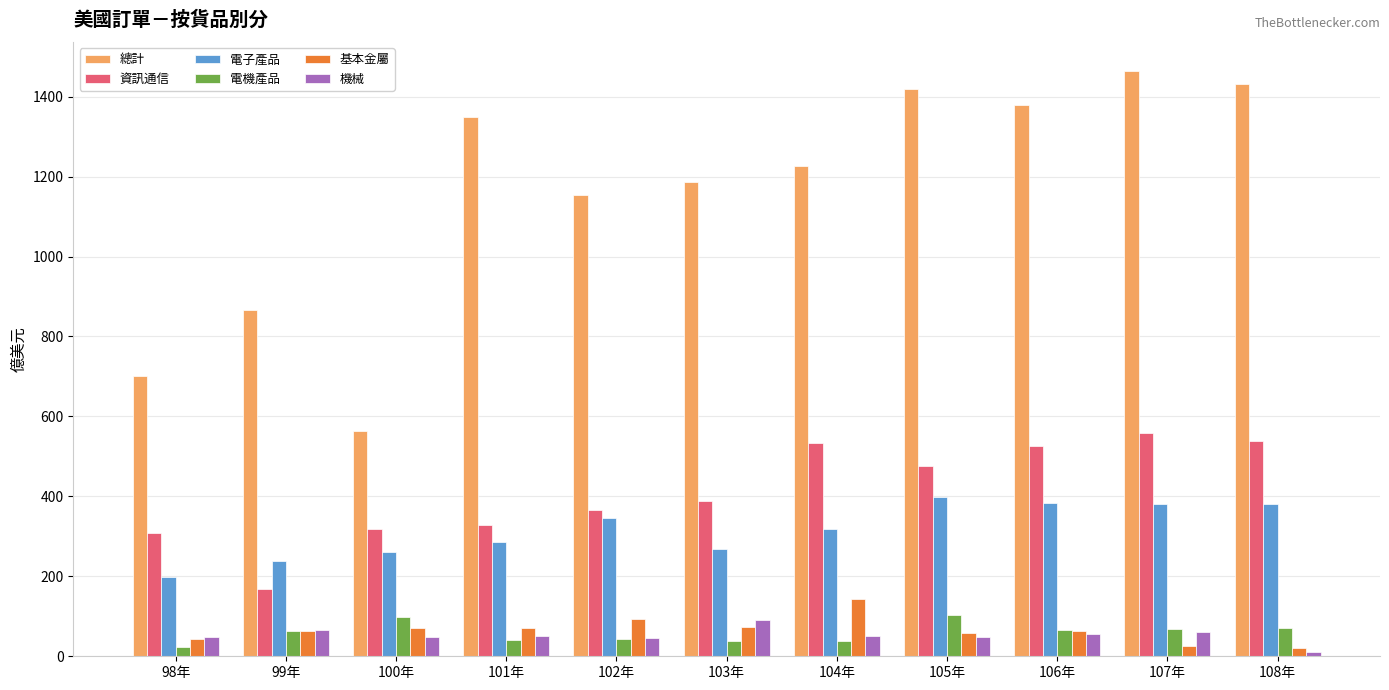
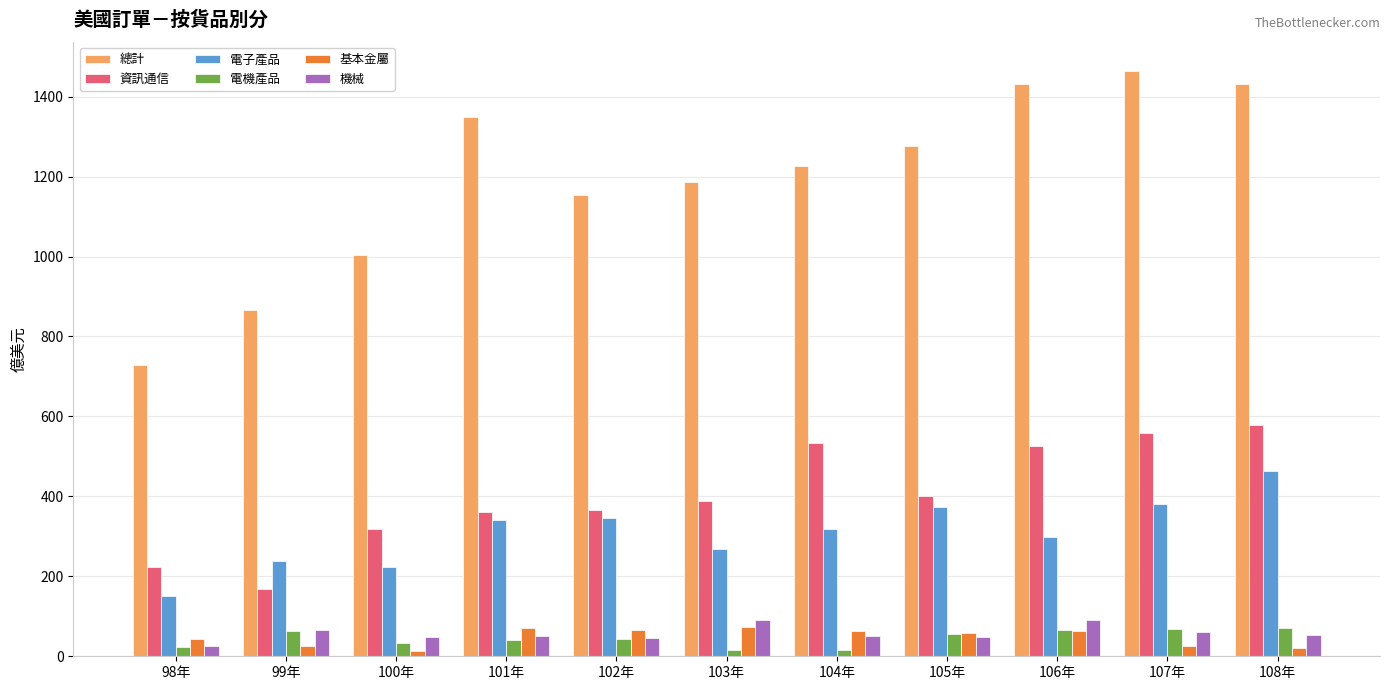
總計, 98年: 700 -> 730
資訊通信, 98年: 310 -> 220
電子產品, 98年: 200 -> 150
機械, 98年: 50 -> 20
基本金屬, 99年: 60 -> 30
總計, 100年: 560 -> 1000
電子產品, 100年: 260 -> 220
電機產品, 100年: 100 -> 30
基本金屬, 100年: 70 -> 10
資訊通信, 101年: 330 -> 360
電子產品, 101年: 290 -> 340
基本金屬, 102年: 90 -> 70
電機產品, 103年: 40 -> 20
電機產品, 104年: 40 -> 20
基本金屬, 104年: 140 -> 60
總計, 105年: 1420 -> 1280
資訊通信, 105年: 480 -> 400
電子產品, 105年: 400 -> 370
電機產品, 105年: 100 -> 60
總計, 106年: 1380 -> 1430
電子產品, 106年: 380 -> 300
機械, 106年: 50 -> 90
資訊通信, 108年: 540 -> 580
電子產品, 108年: 380 -> 460
機械, 108年: 10 -> 50
